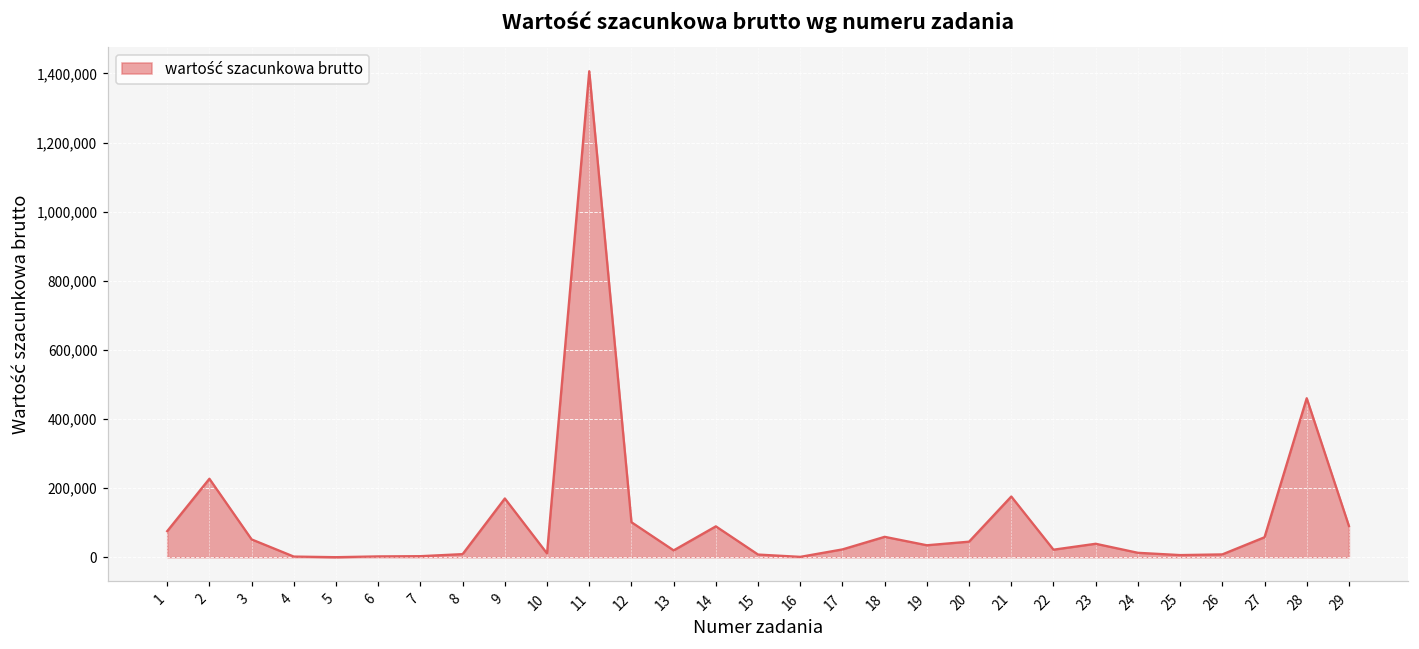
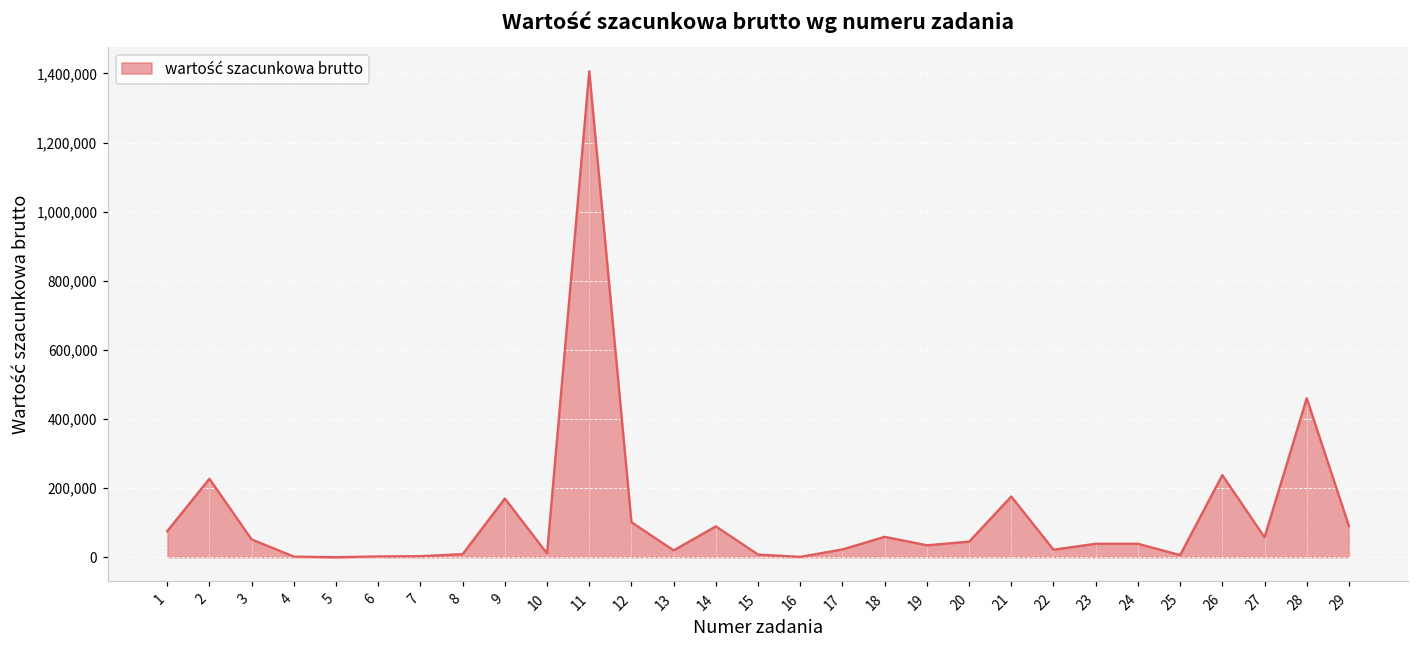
24: 10,000 -> 40,000
26: 10,000 -> 240,000
